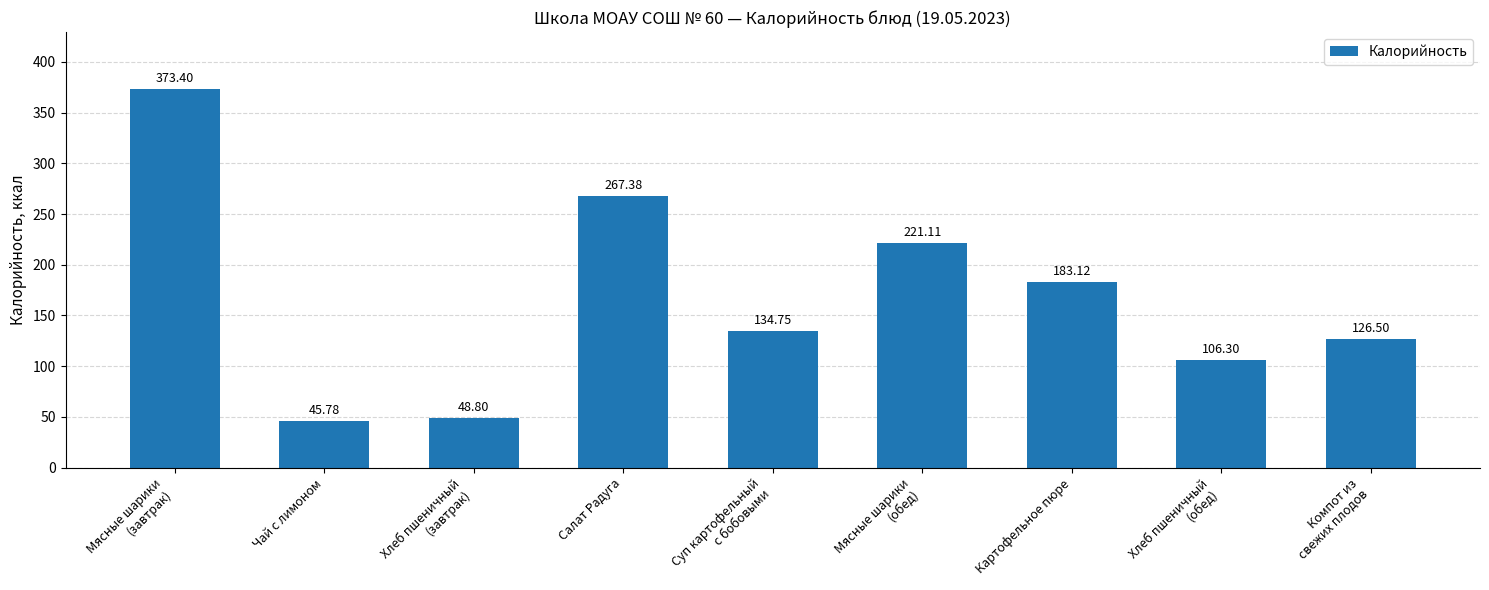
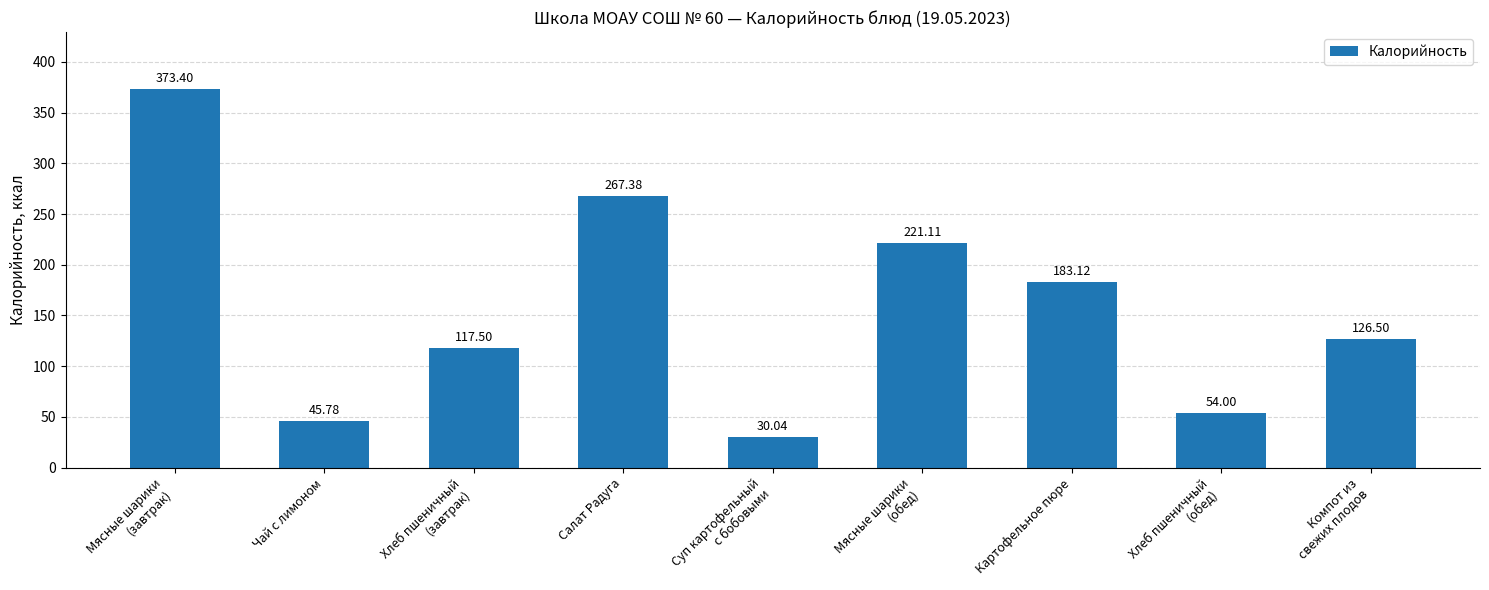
Хлеб пшеничный (завтрак): 48.80 -> 117.50
Суп картофельный с бобовыми: 134.75 -> 30.04
Хлеб пшеничный (обед): 106.30 -> 54.00
